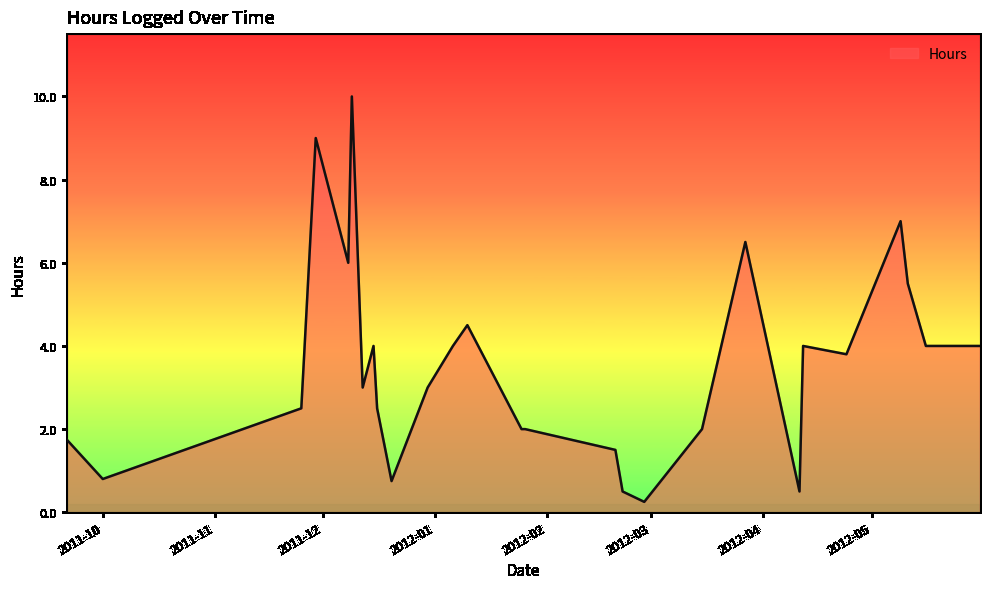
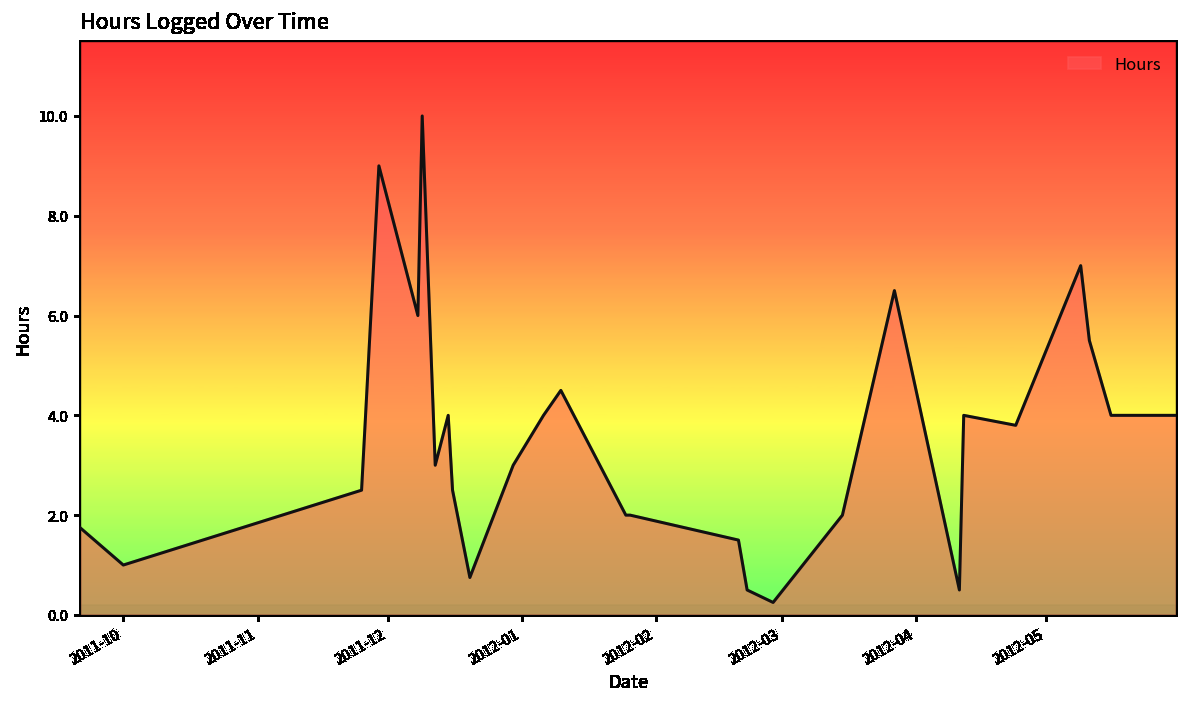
2011-10: 0.8 -> 1.0
